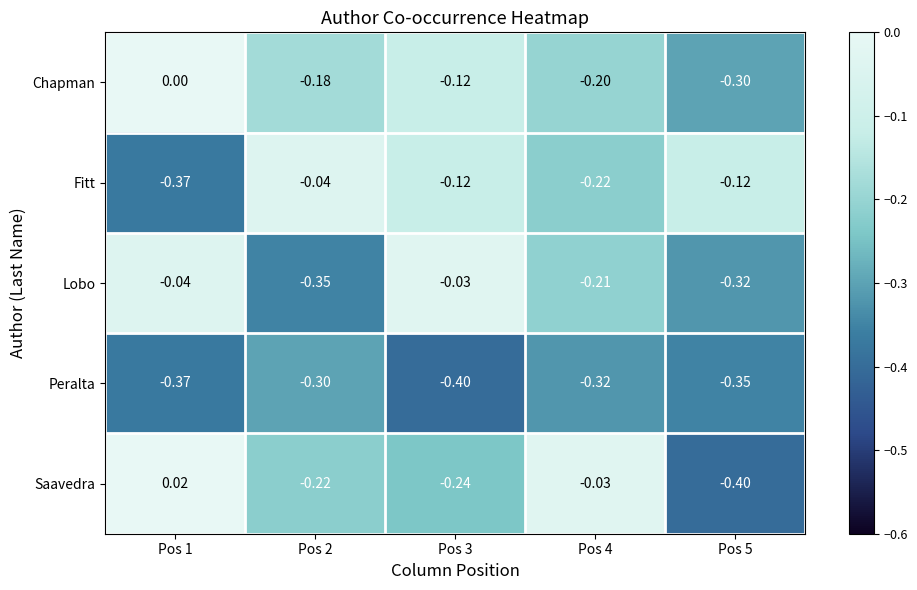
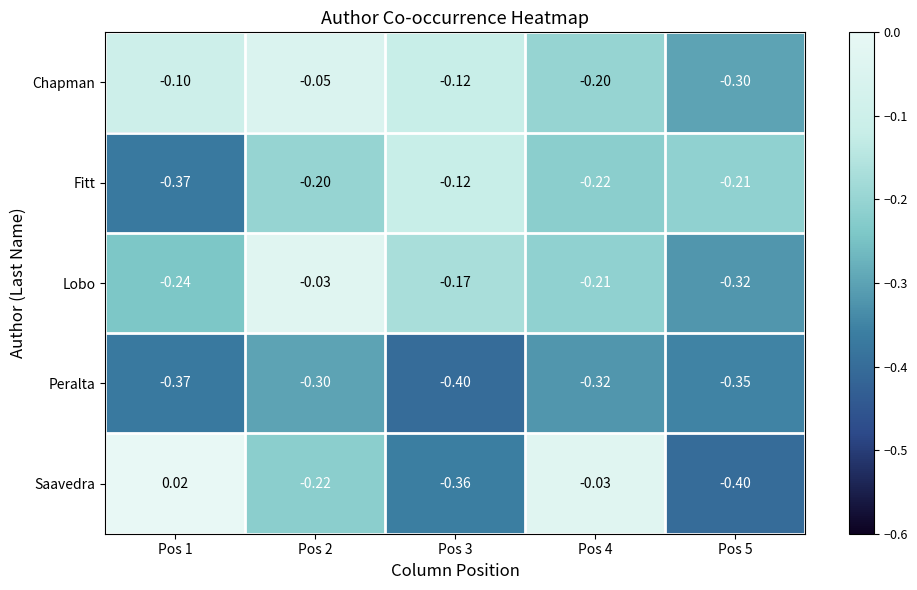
Chapman, Pos 1: 0.00 -> -0.10
Chapman, Pos 2: -0.18 -> -0.05
Fitt, Pos 2: -0.04 -> -0.20
Fitt, Pos 5: -0.12 -> -0.21
Lobo, Pos 1: -0.04 -> -0.24
Lobo, Pos 2: -0.35 -> -0.03
Lobo, Pos 3: -0.03 -> -0.17
Saavedra, Pos 3: -0.24 -> -0.36
